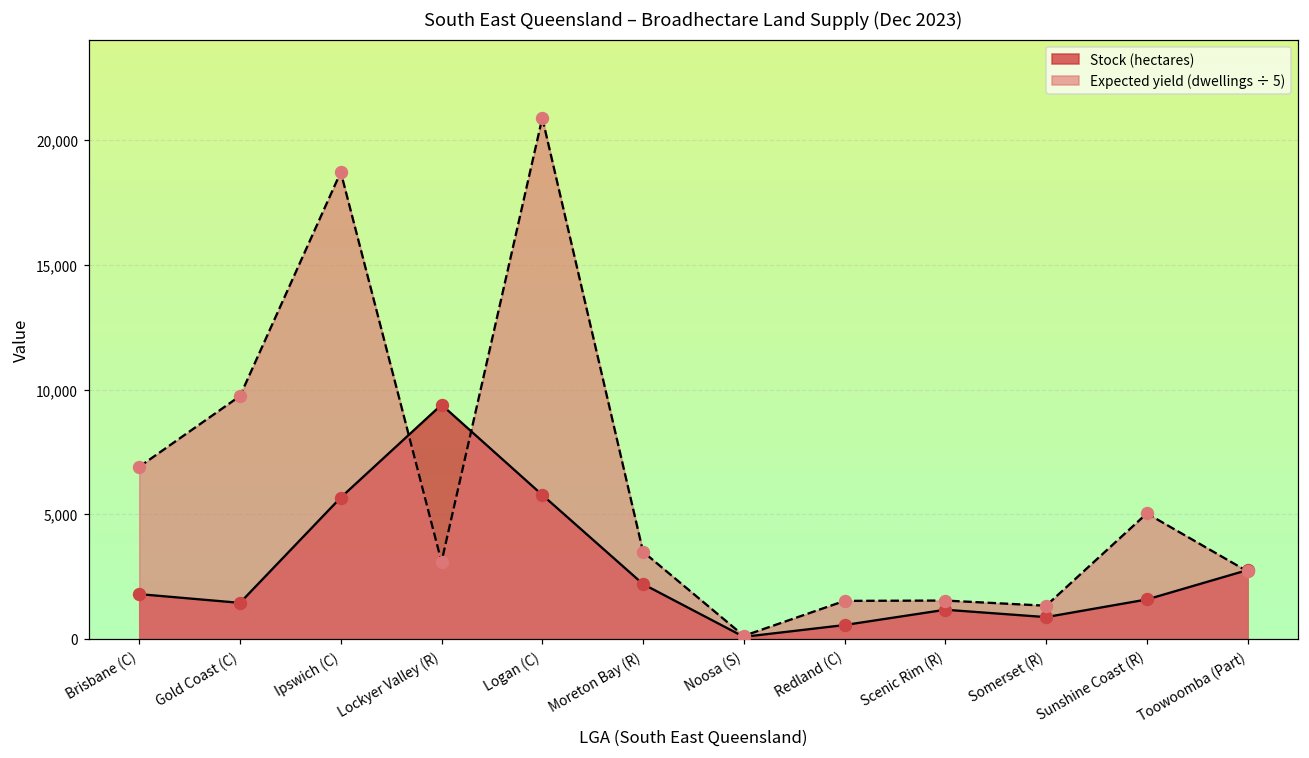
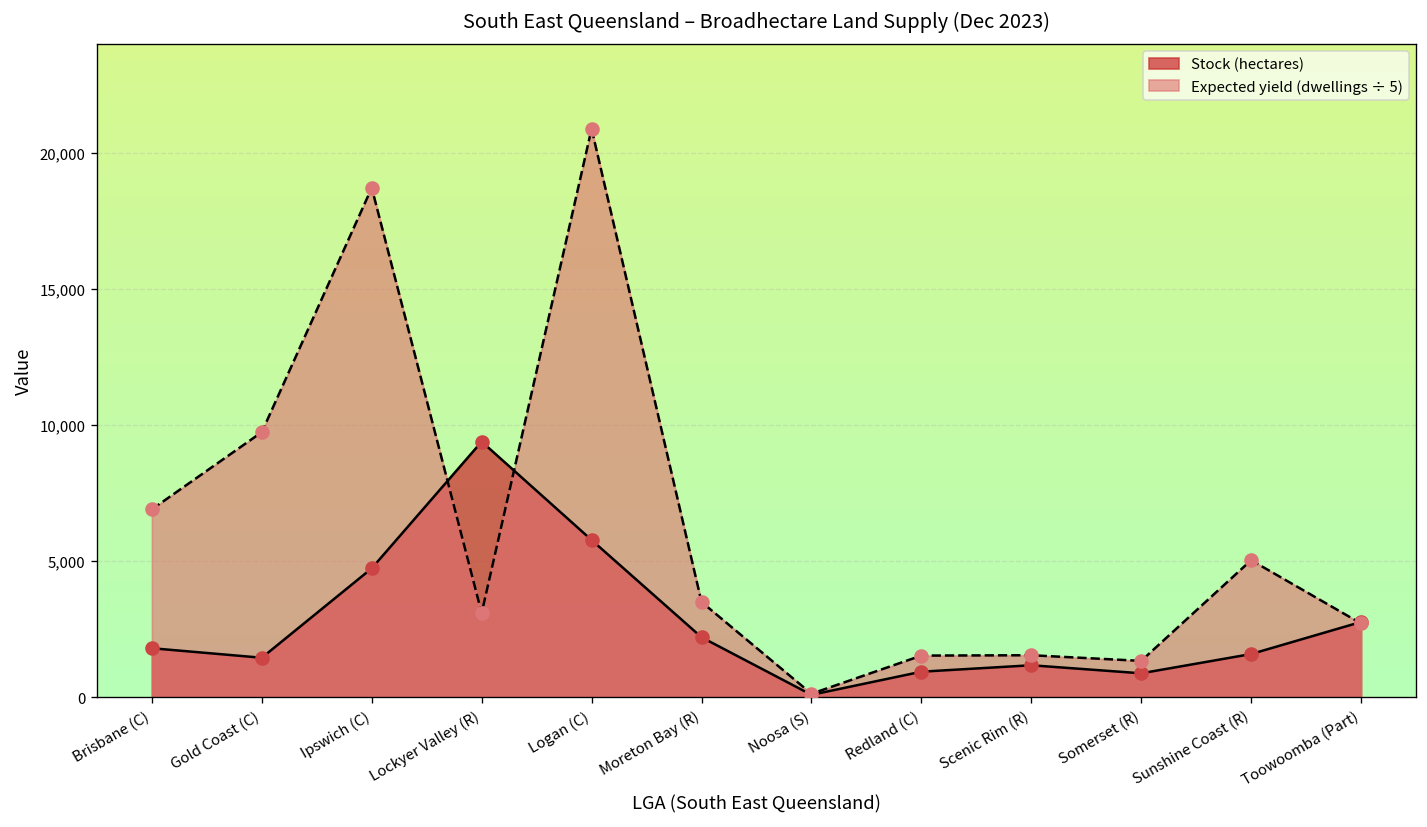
Stock (hectares), Ipswich (C): 5,700 -> 4,700
Stock (hectares), Redland (C): 600 -> 900
